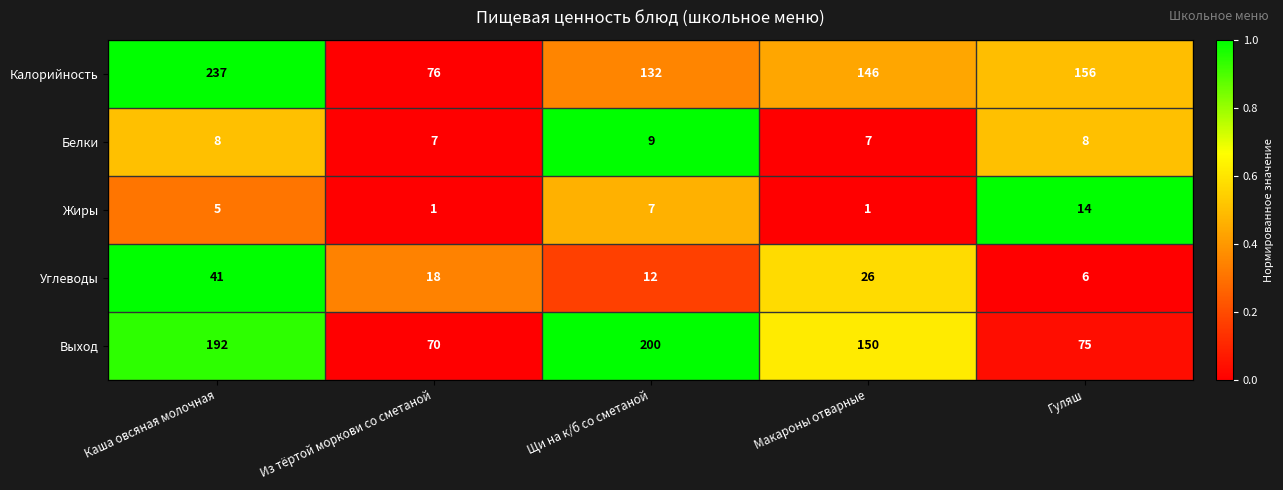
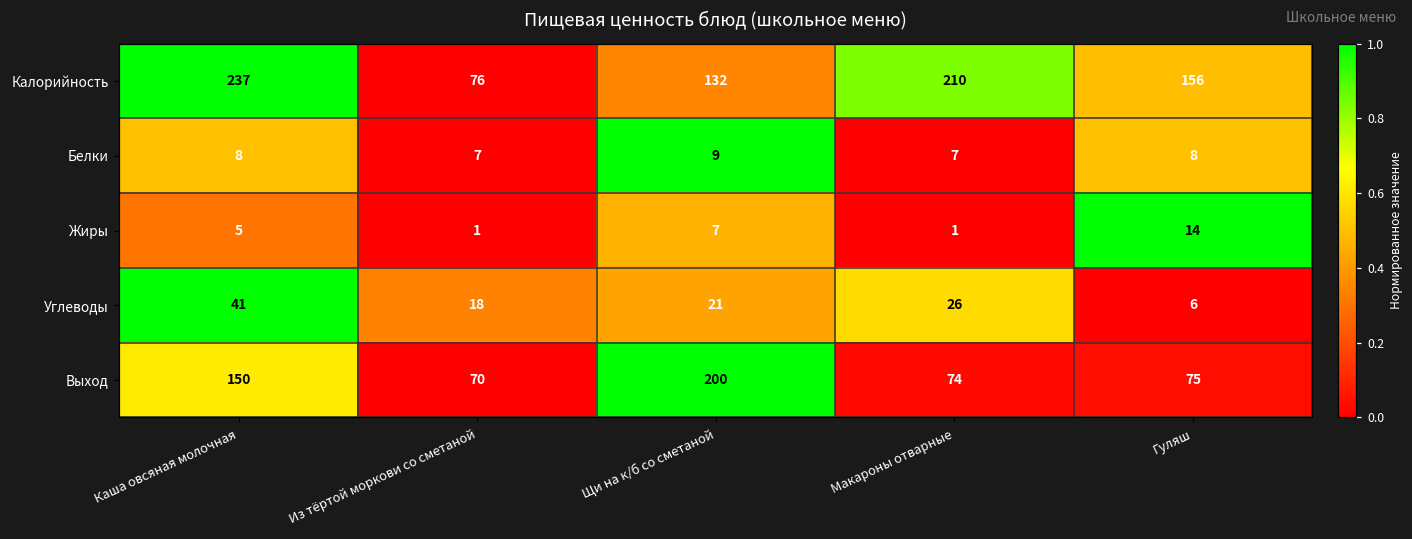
Калорийность, Макароны отварные: 146 -> 210
Углеводы, Щи на к/б со сметаной: 12 -> 21
Выход, Каша овсяная молочная: 192 -> 150
Выход, Макароны отварные: 150 -> 74
